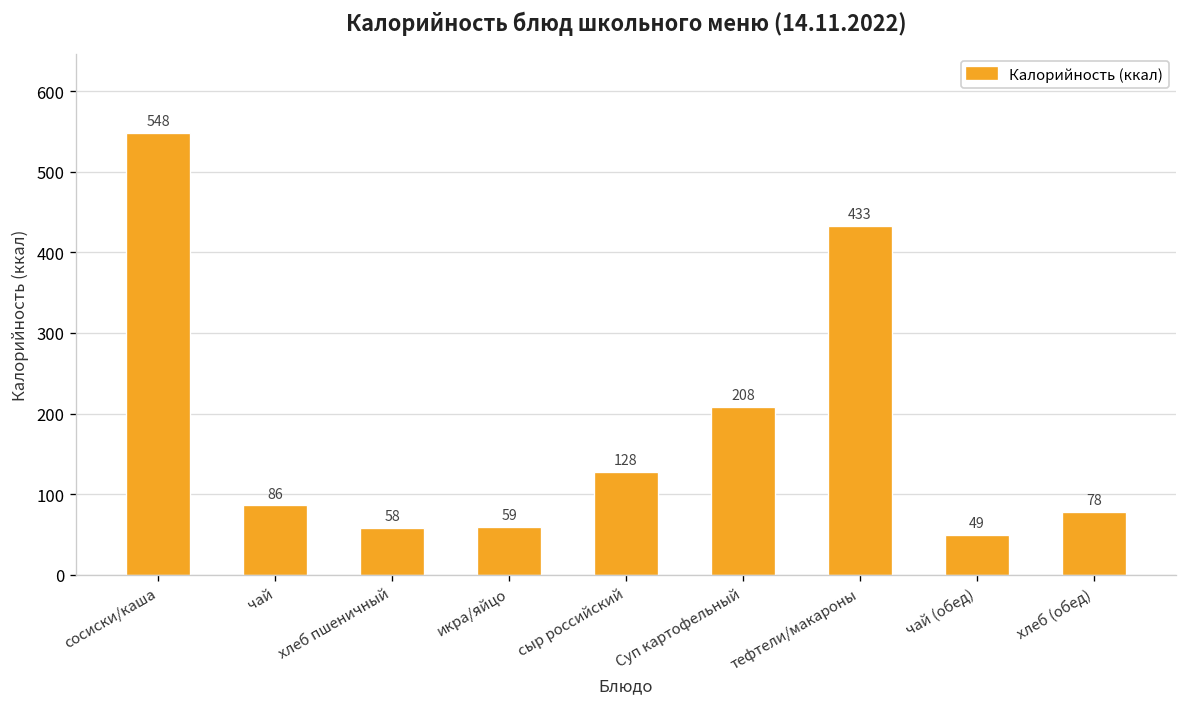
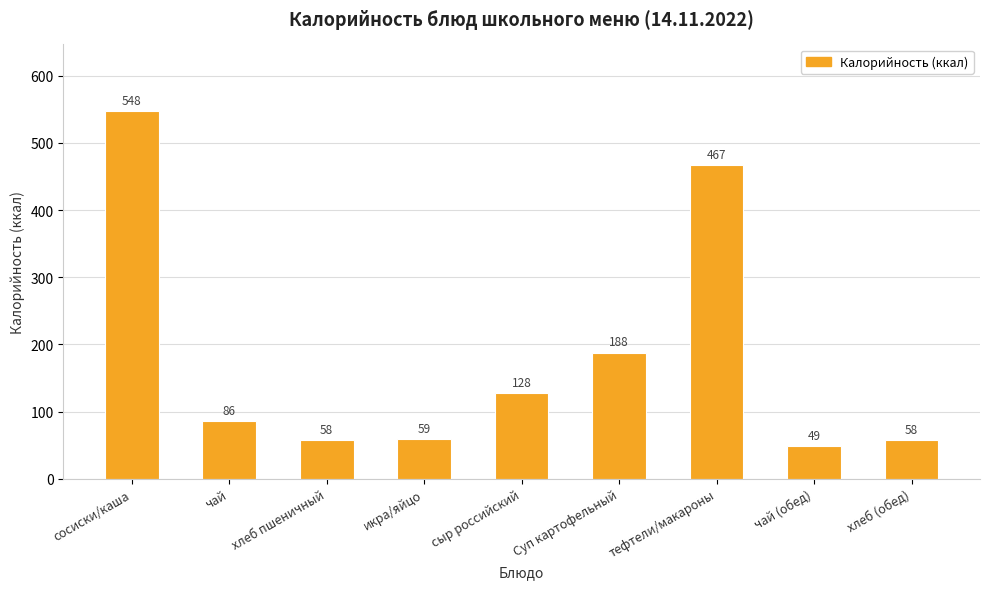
Суп картофельный: 208 -> 188
тефтели/макароны: 433 -> 467
хлеб (обед): 78 -> 58
